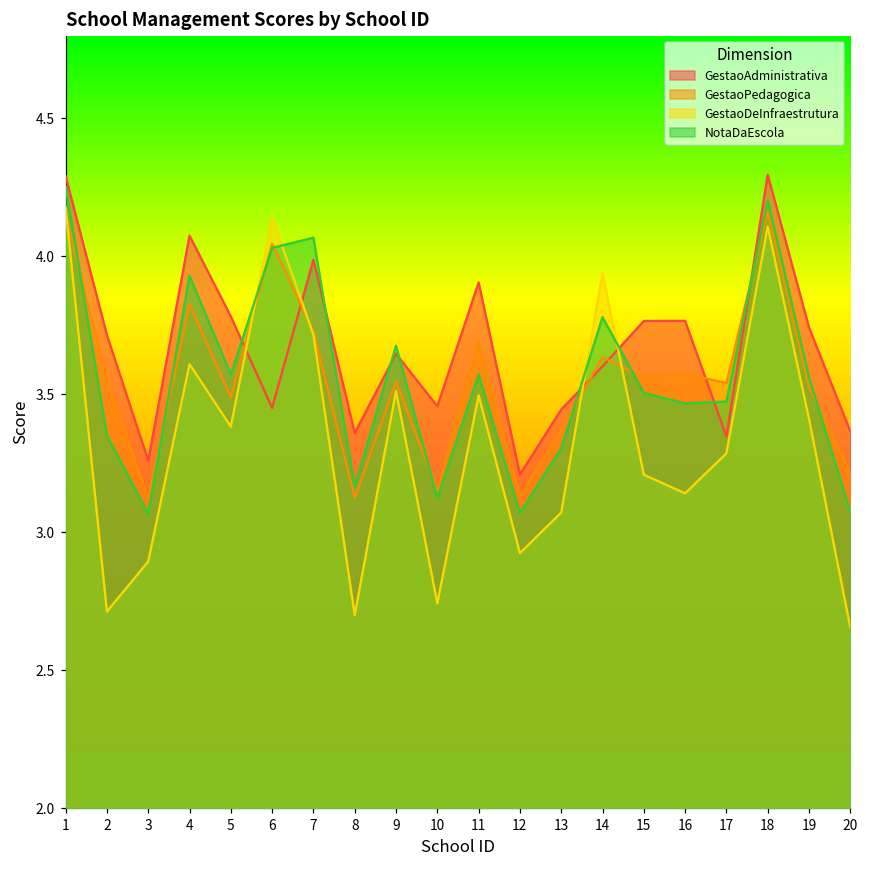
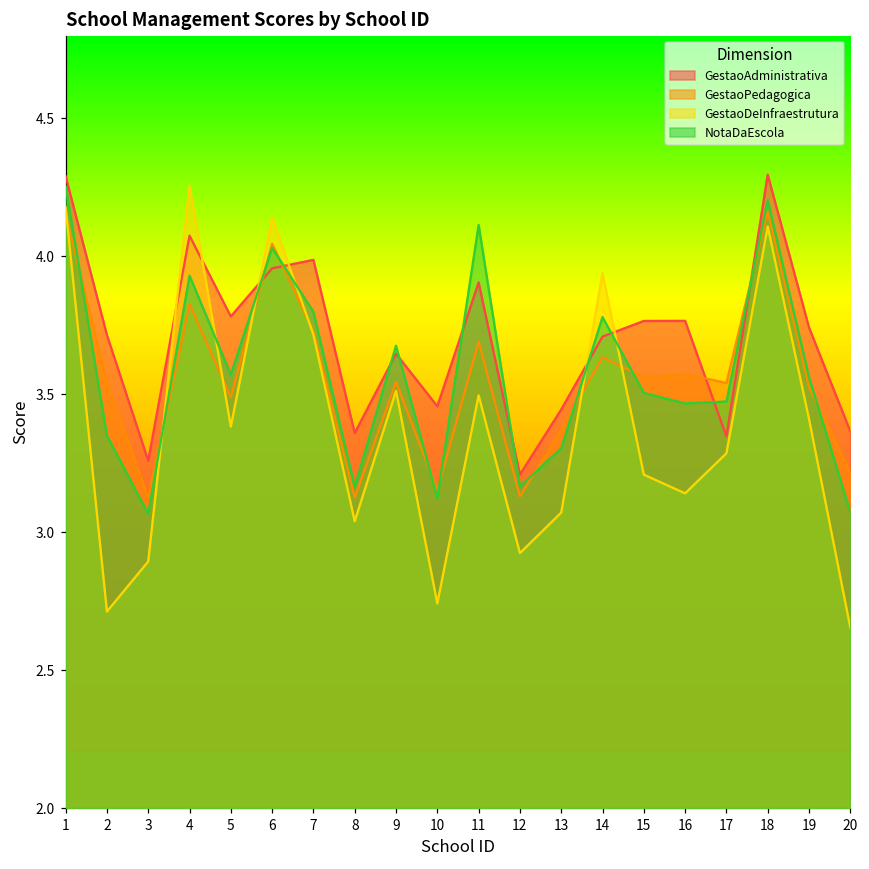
GestaoDeInfraestrutura, 4: 3.61 -> 4.26
GestaoAdministrativa, 6: 3.45 -> 3.96
NotaDaEscola, 7: 4.07 -> 3.80
GestaoDeInfraestrutura, 8: 2.70 -> 3.04
NotaDaEscola, 11: 3.57 -> 4.11
NotaDaEscola, 12: 3.07 -> 3.17
GestaoAdministrativa, 14: 3.60 -> 3.71
